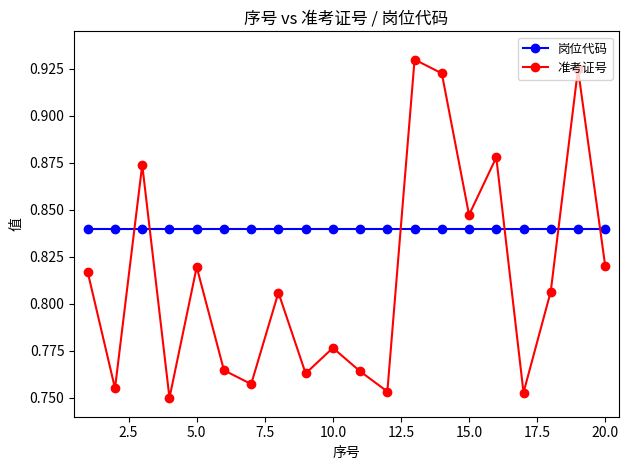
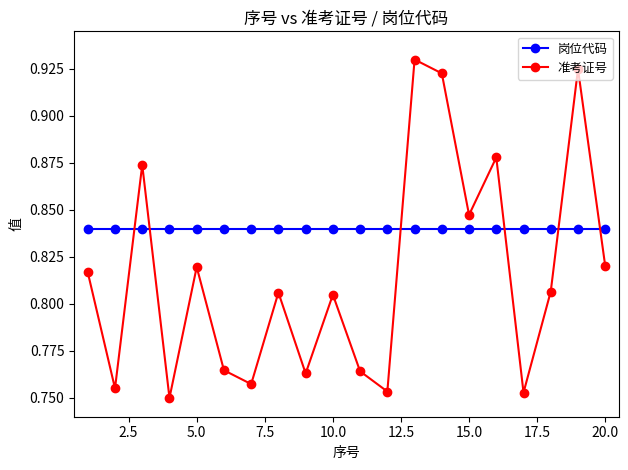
准考证号, 10.0: 0.777 -> 0.805
